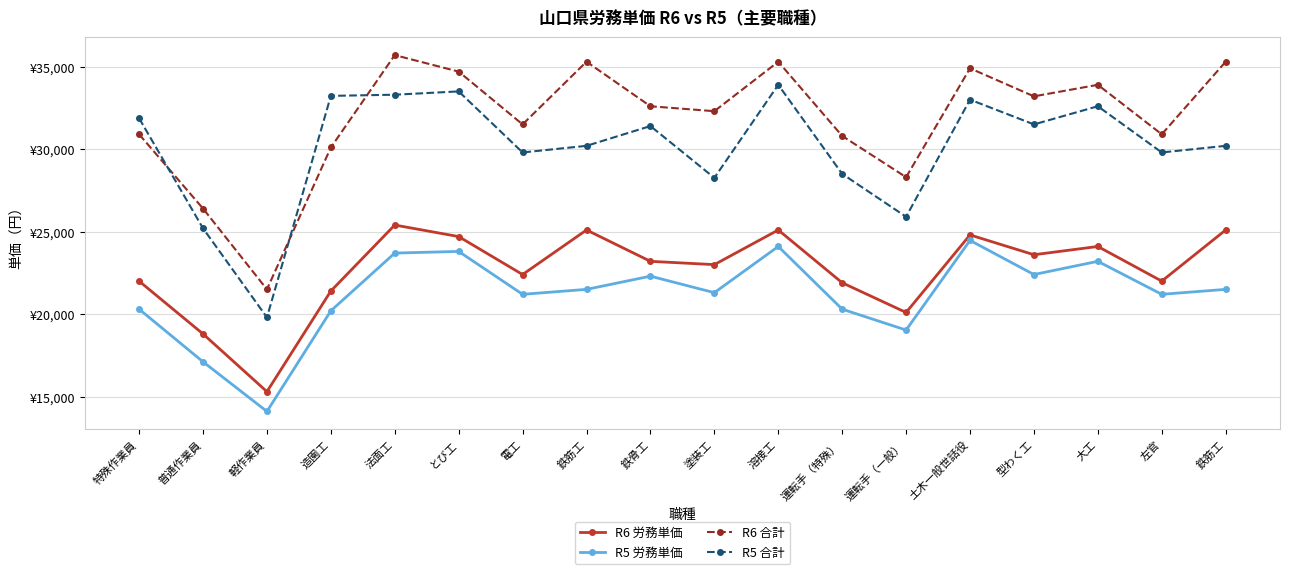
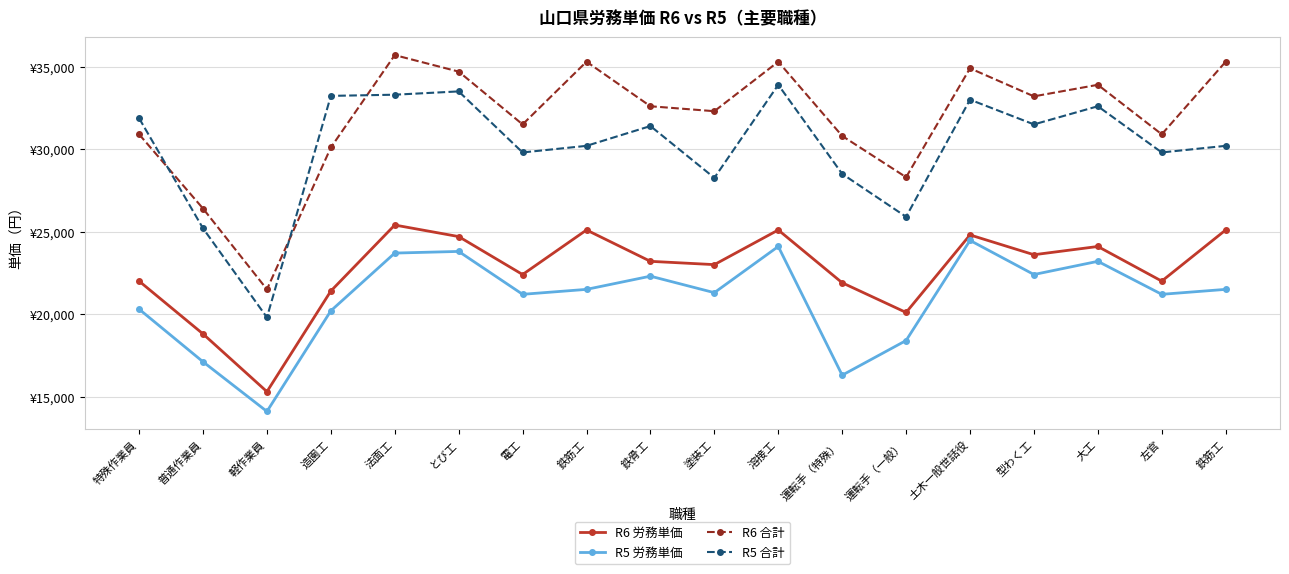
R5 労務単価, 運転手（特殊）: ¥20,300 -> ¥16,300
R5 労務単価, 運転手（一般）: ¥19,000 -> ¥18,400
